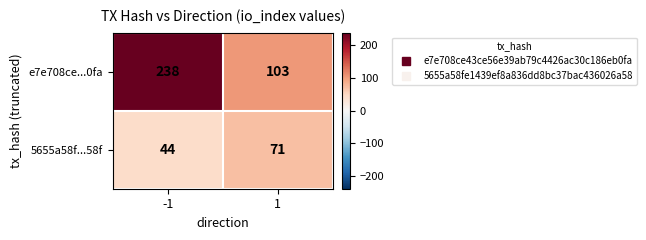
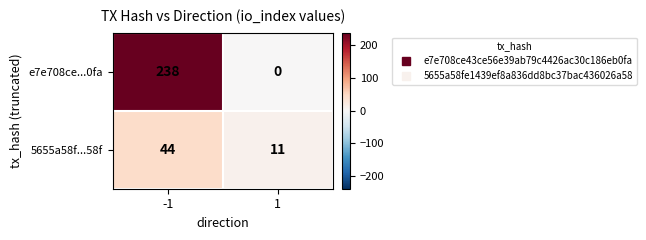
e7e708ce...0fa, 1: 103 -> 0
5655a58f...58f, 1: 71 -> 11
